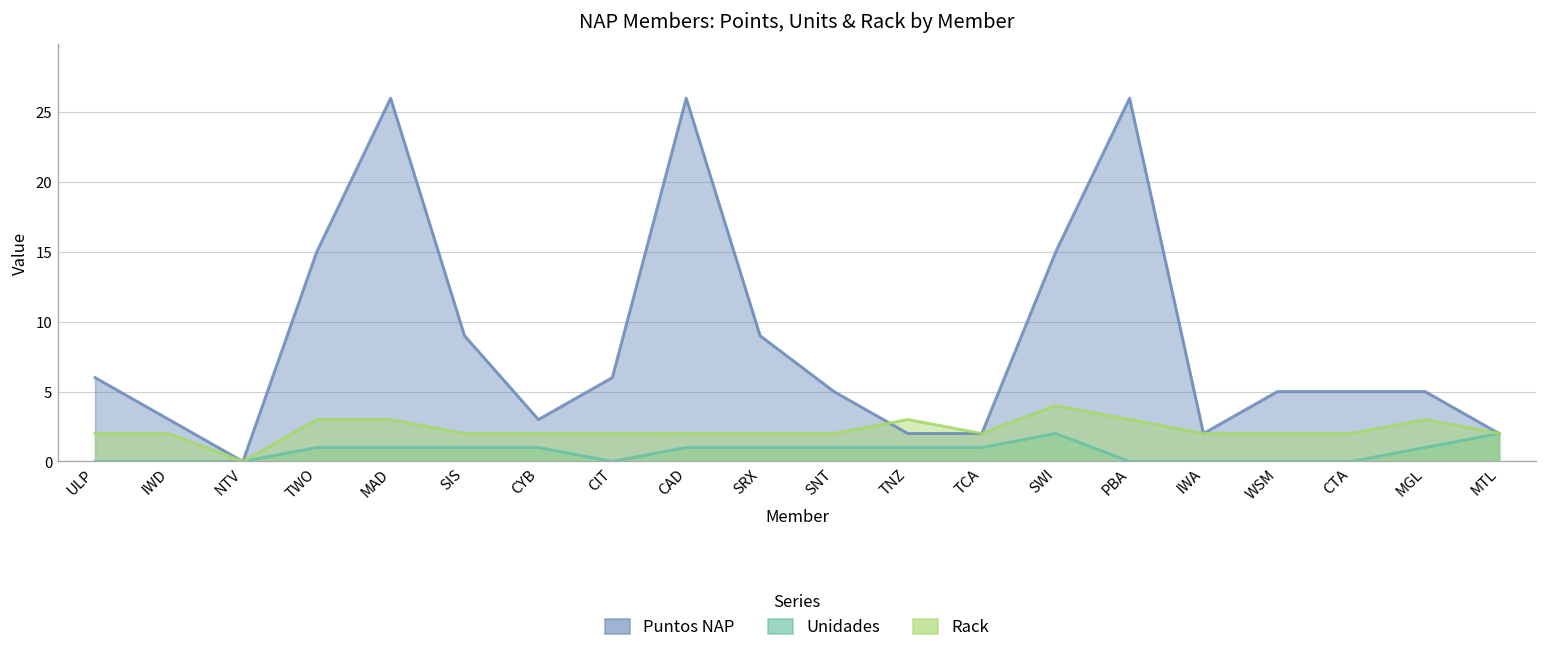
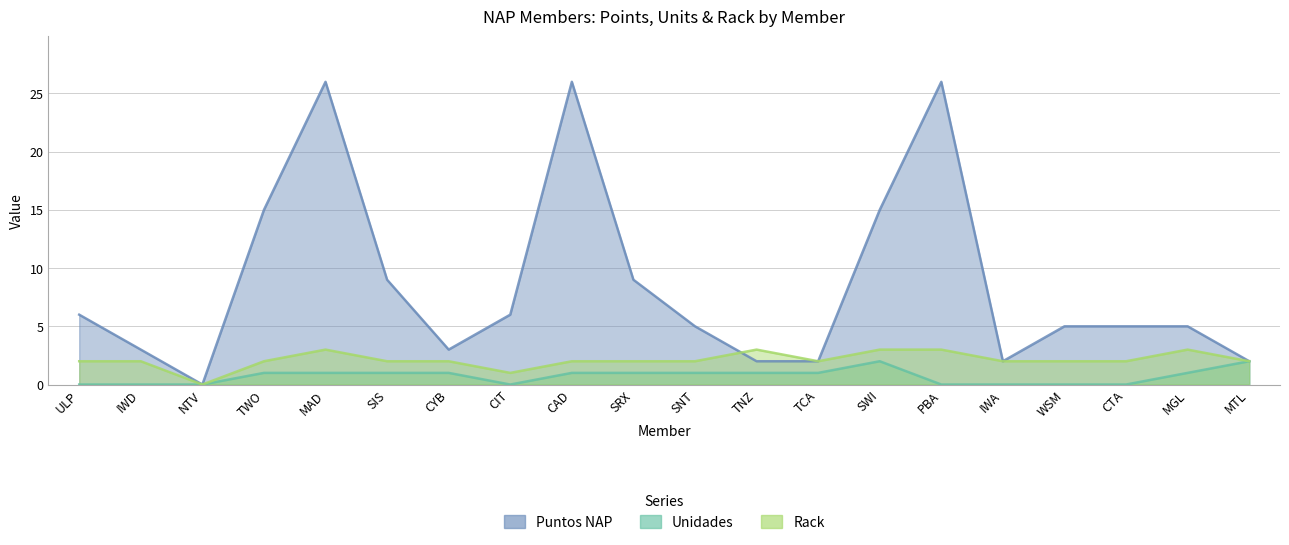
Rack, TWO: 3 -> 2
Rack, CIT: 2 -> 1
Rack, SWI: 4 -> 3
